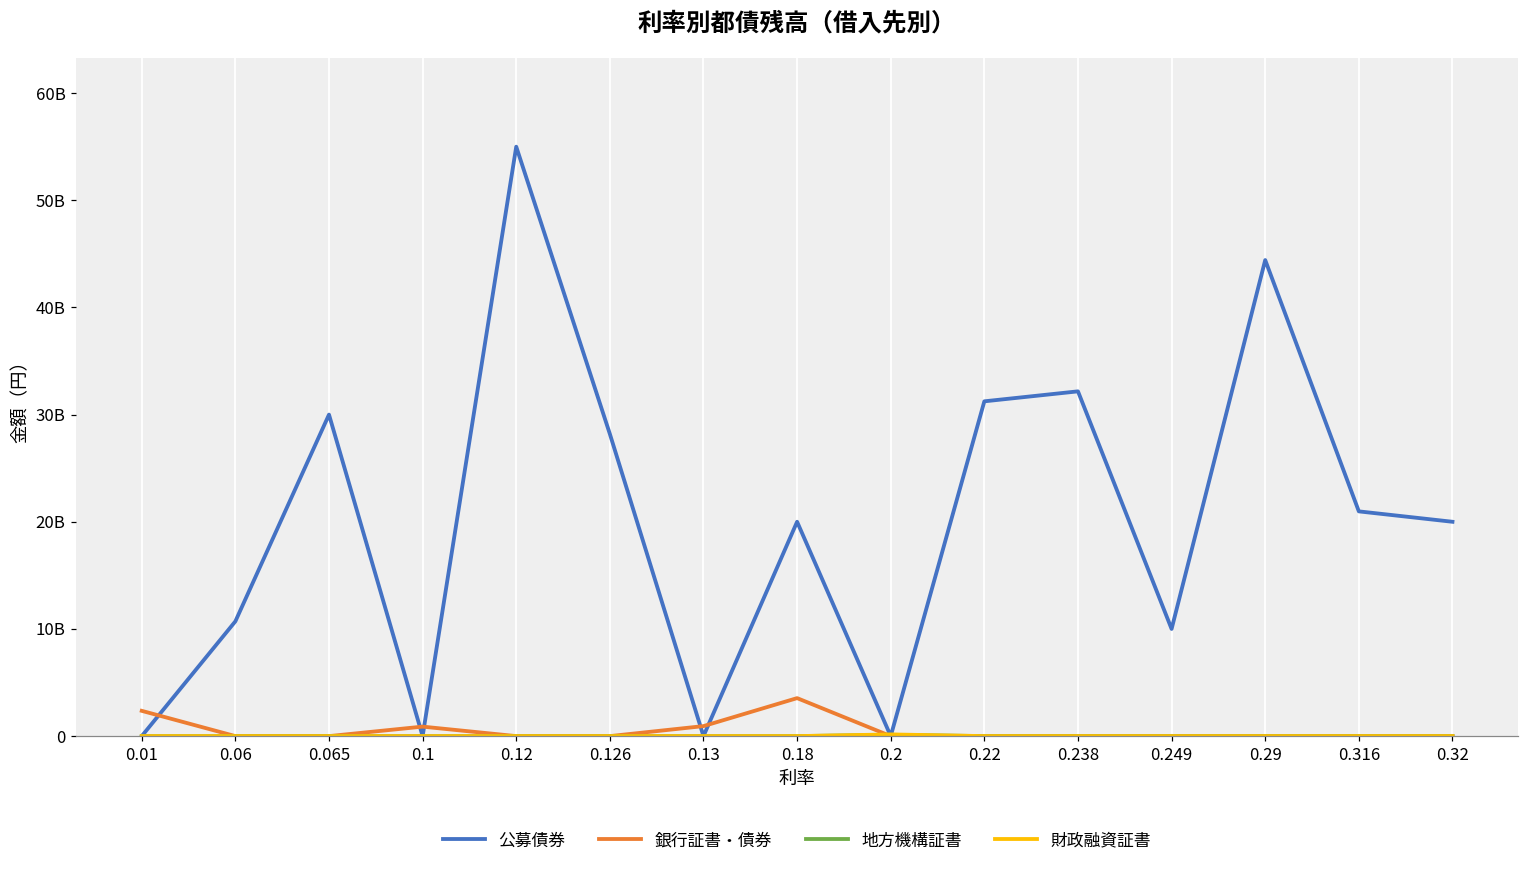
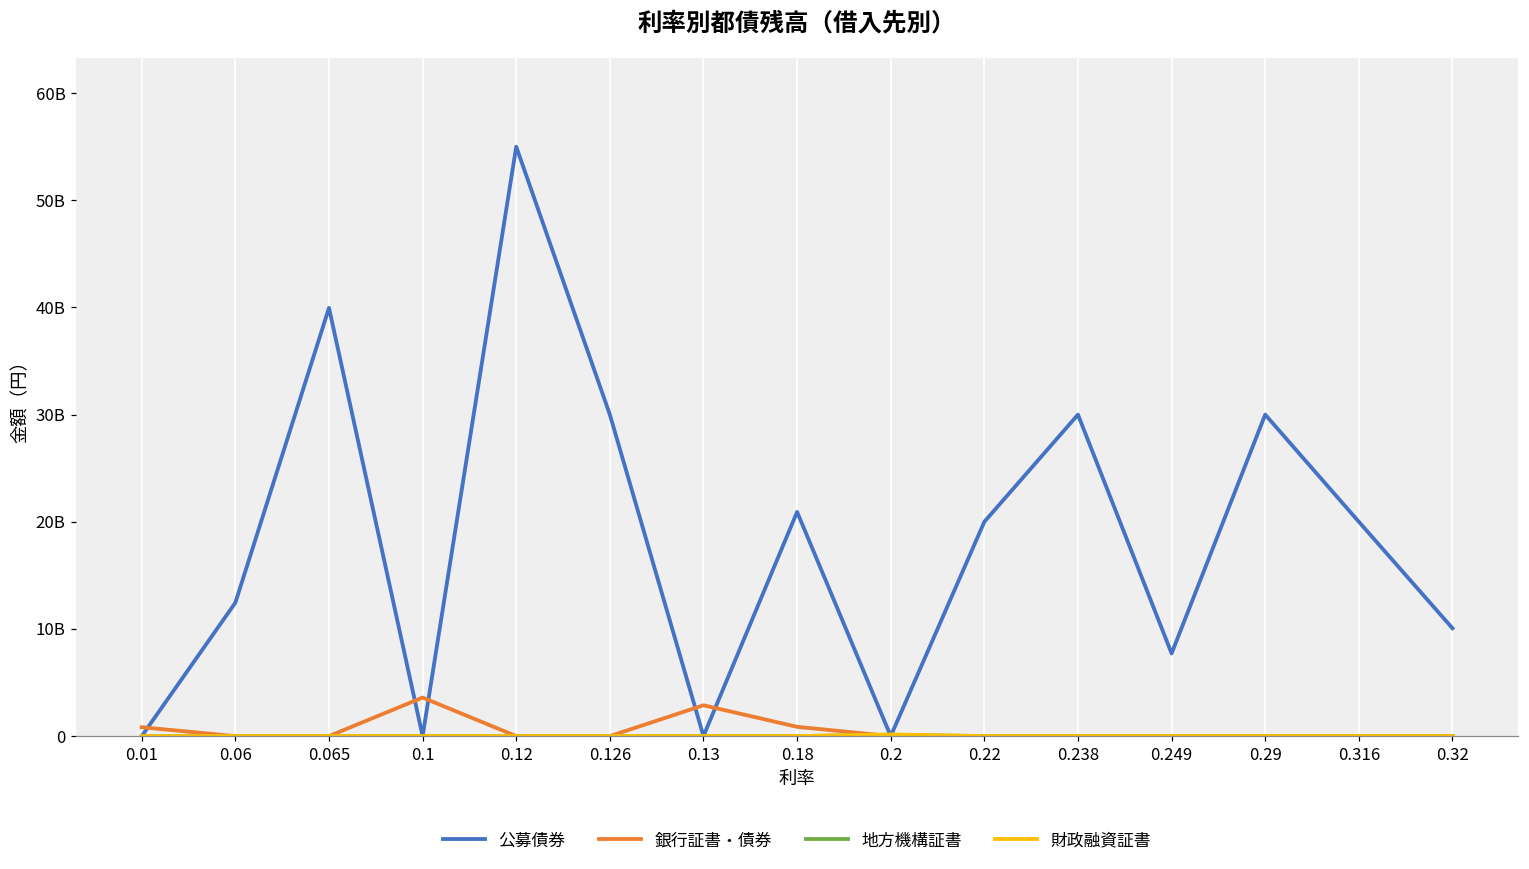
銀行証書・債券, 0.01: 2000000000 -> 1000000000
公募債券, 0.06: 11000000000 -> 12000000000
公募債券, 0.065: 30000000000 -> 40000000000
銀行証書・債券, 0.1: 1000000000 -> 4000000000
公募債券, 0.126: 28000000000 -> 30000000000
銀行証書・債券, 0.13: 1000000000 -> 3000000000
公募債券, 0.18: 20000000000 -> 21000000000
銀行証書・債券, 0.18: 4000000000 -> 1000000000
公募債券, 0.22: 31000000000 -> 20000000000
公募債券, 0.238: 32000000000 -> 30000000000
公募債券, 0.249: 10000000000 -> 8000000000
公募債券, 0.29: 44000000000 -> 30000000000
公募債券, 0.316: 21000000000 -> 20000000000
公募債券, 0.32: 20000000000 -> 10000000000
